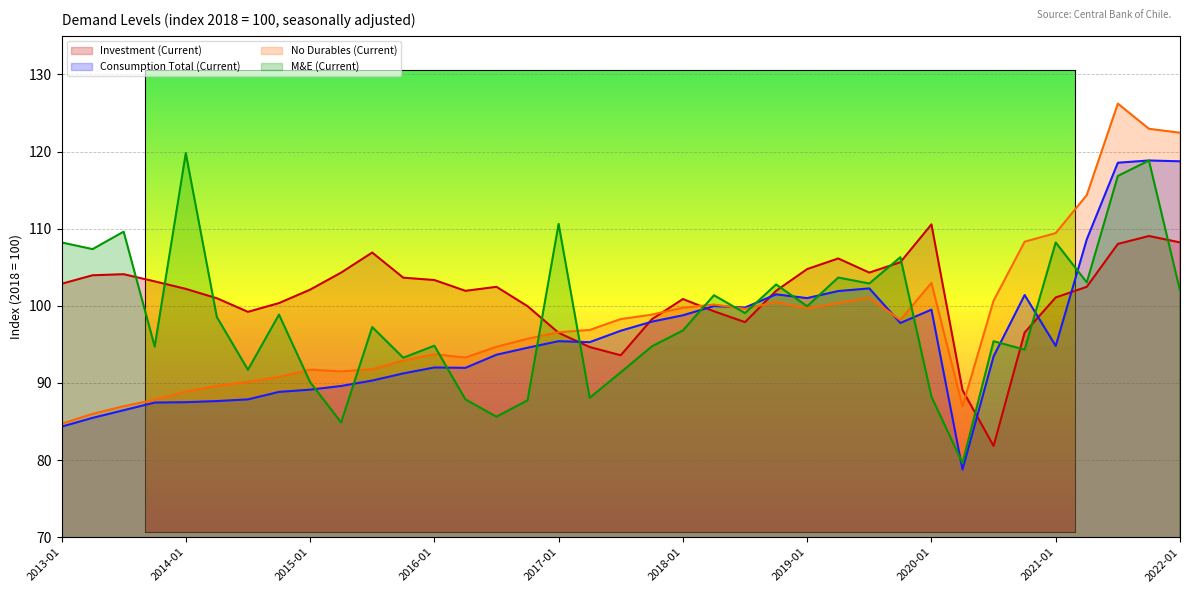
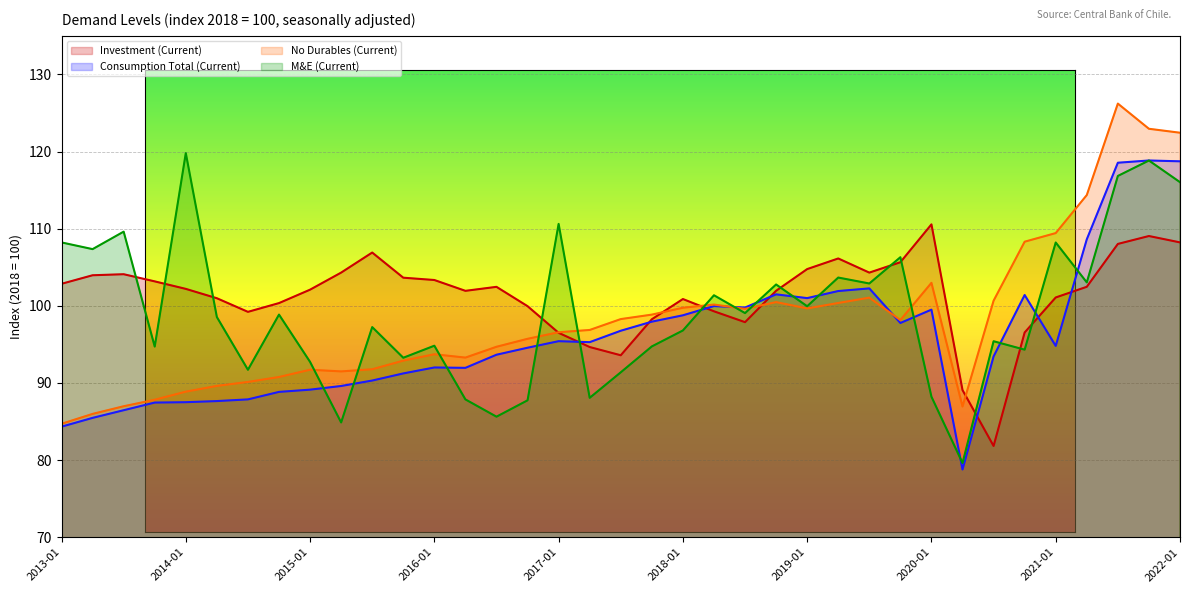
Demand Levels (index 2018 = 100, seasonally adjusted), M&E (Current), 2015-01: 90 -> 93
Demand Levels (index 2018 = 100, seasonally adjusted), M&E (Current), 2022-01: 102 -> 116
